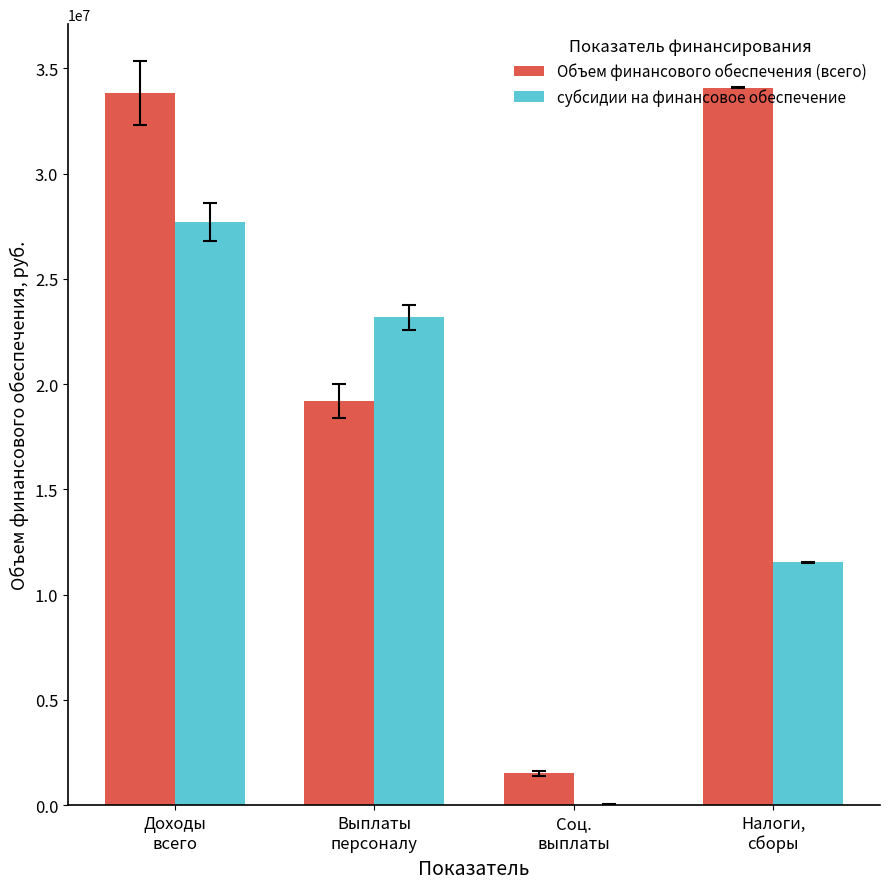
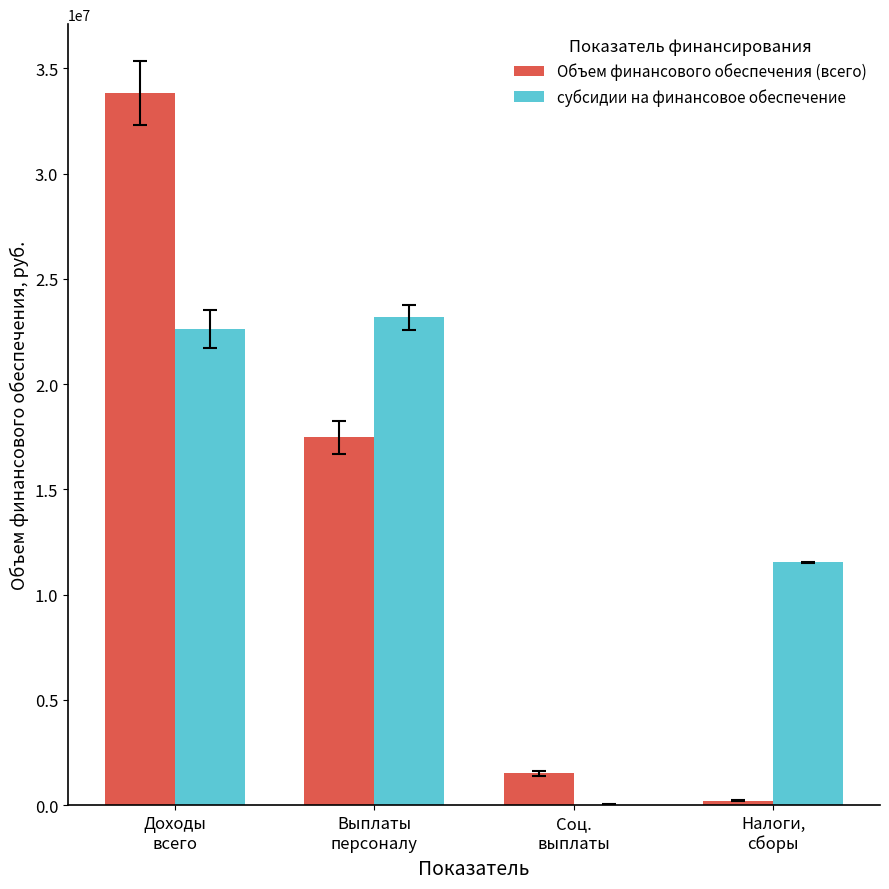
субсидии на финансовое обеспечение, Доходы всего: 27700000 -> 22600000
Объем финансового обеспечения (всего), Выплаты персоналу: 19200000 -> 17500000
Объем финансового обеспечения (всего), Налоги, сборы: 34100000 -> 200000
